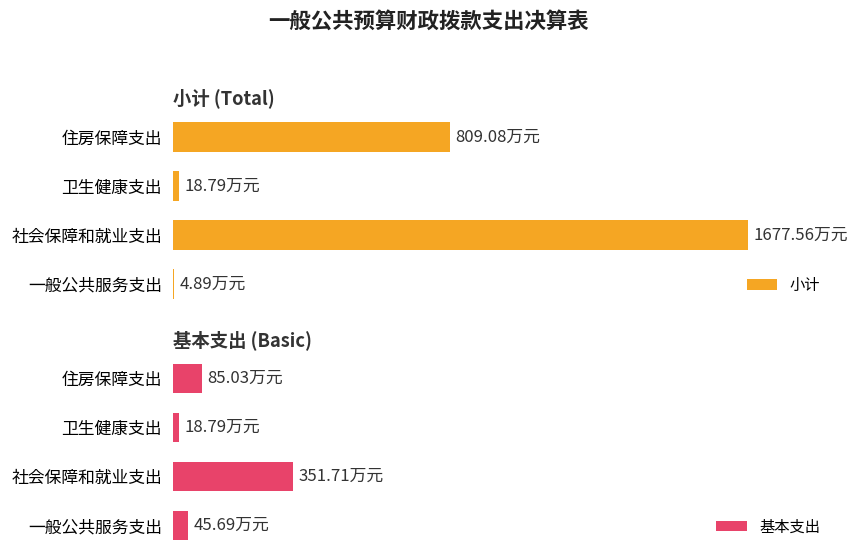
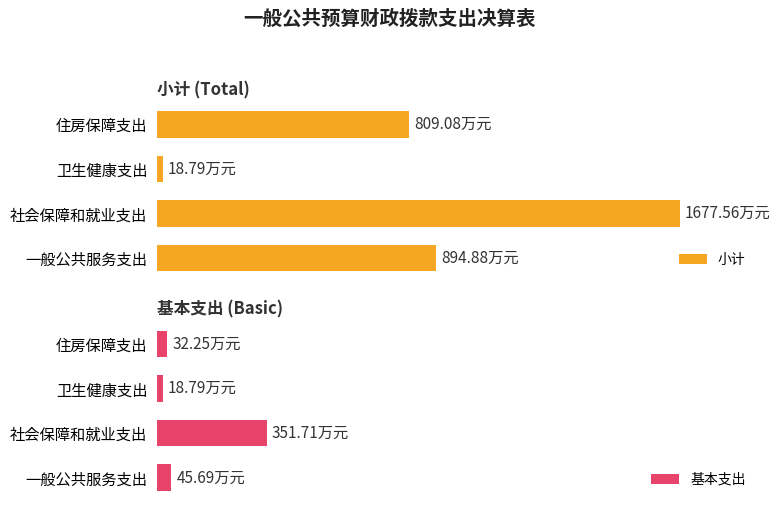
小计 (Total), 一般公共服务支出: 4.89 -> 894.88
基本支出 (Basic), 住房保障支出: 85.03 -> 32.25
